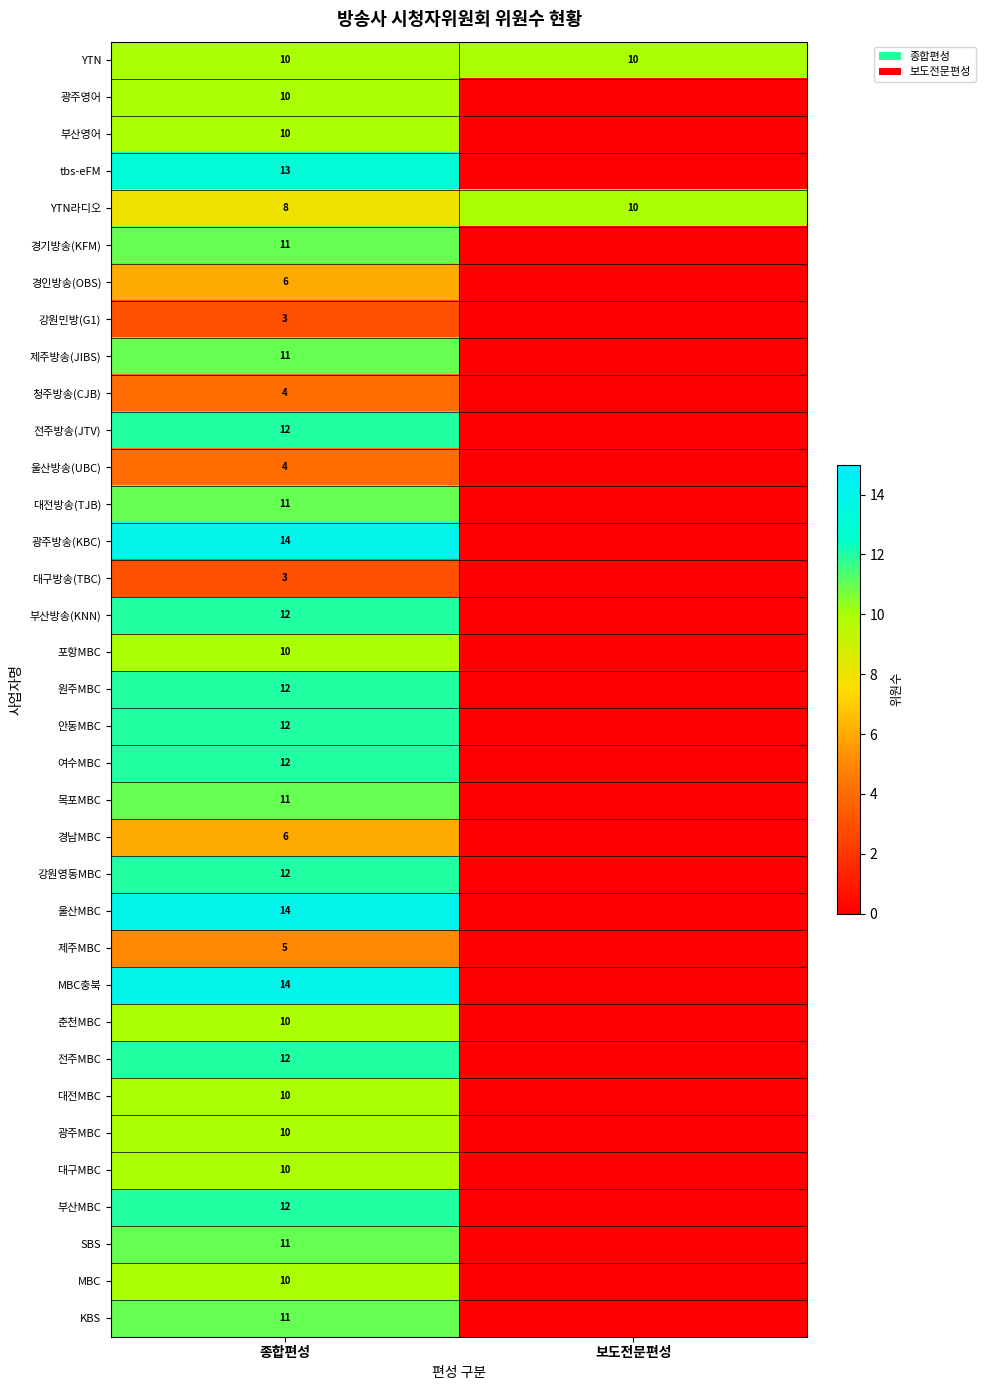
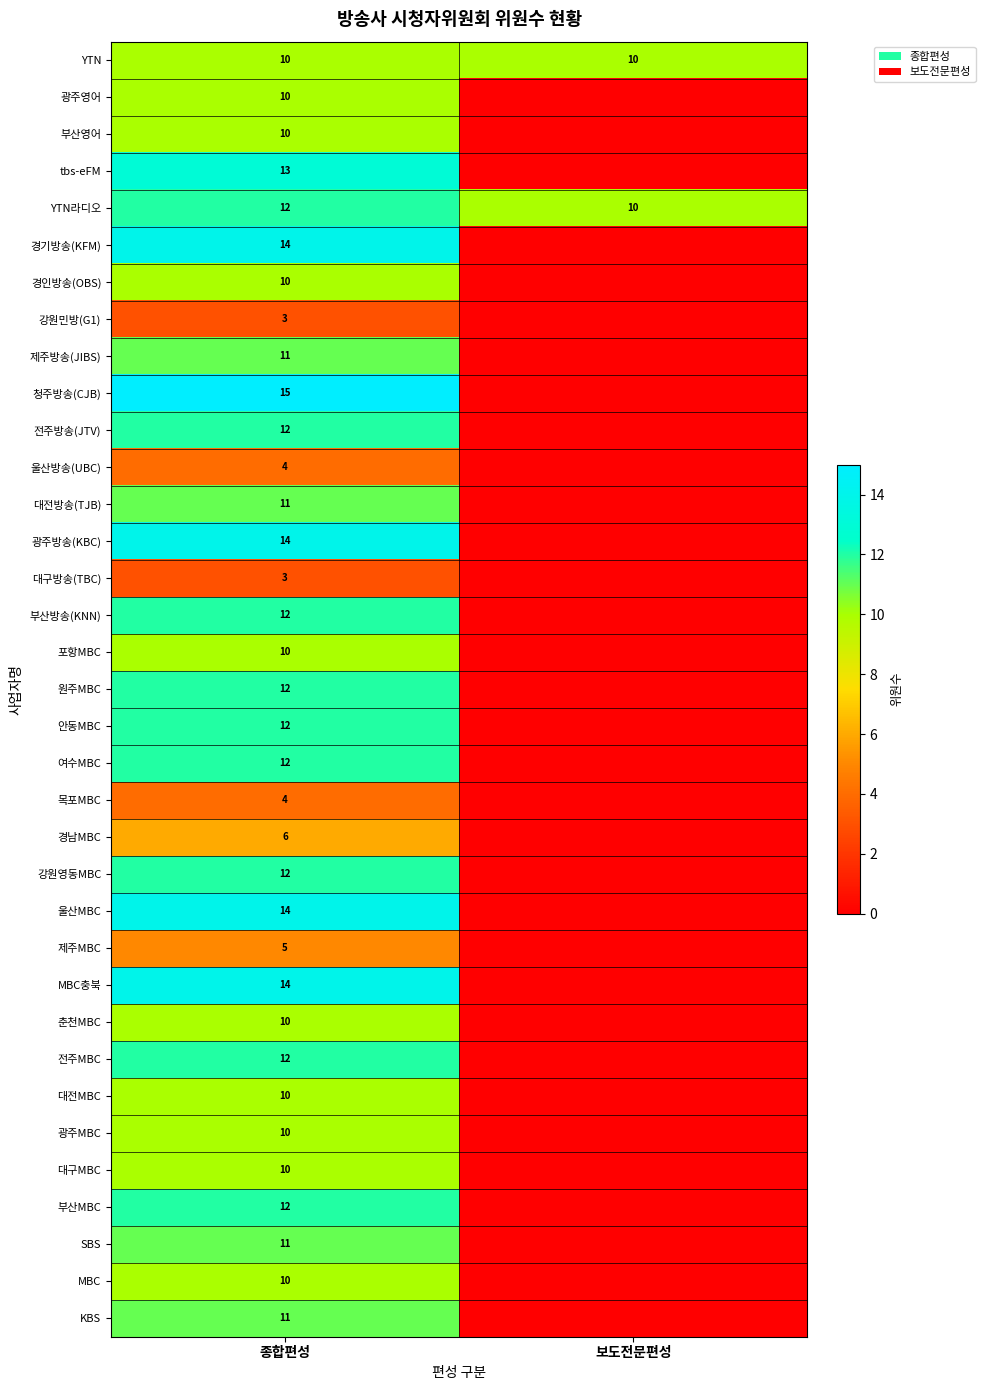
YTN라디오, 종합편성: 8 -> 12
경기방송(KFM), 종합편성: 11 -> 14
경인방송(OBS), 종합편성: 6 -> 10
청주방송(CJB), 종합편성: 4 -> 15
목포MBC, 종합편성: 11 -> 4
